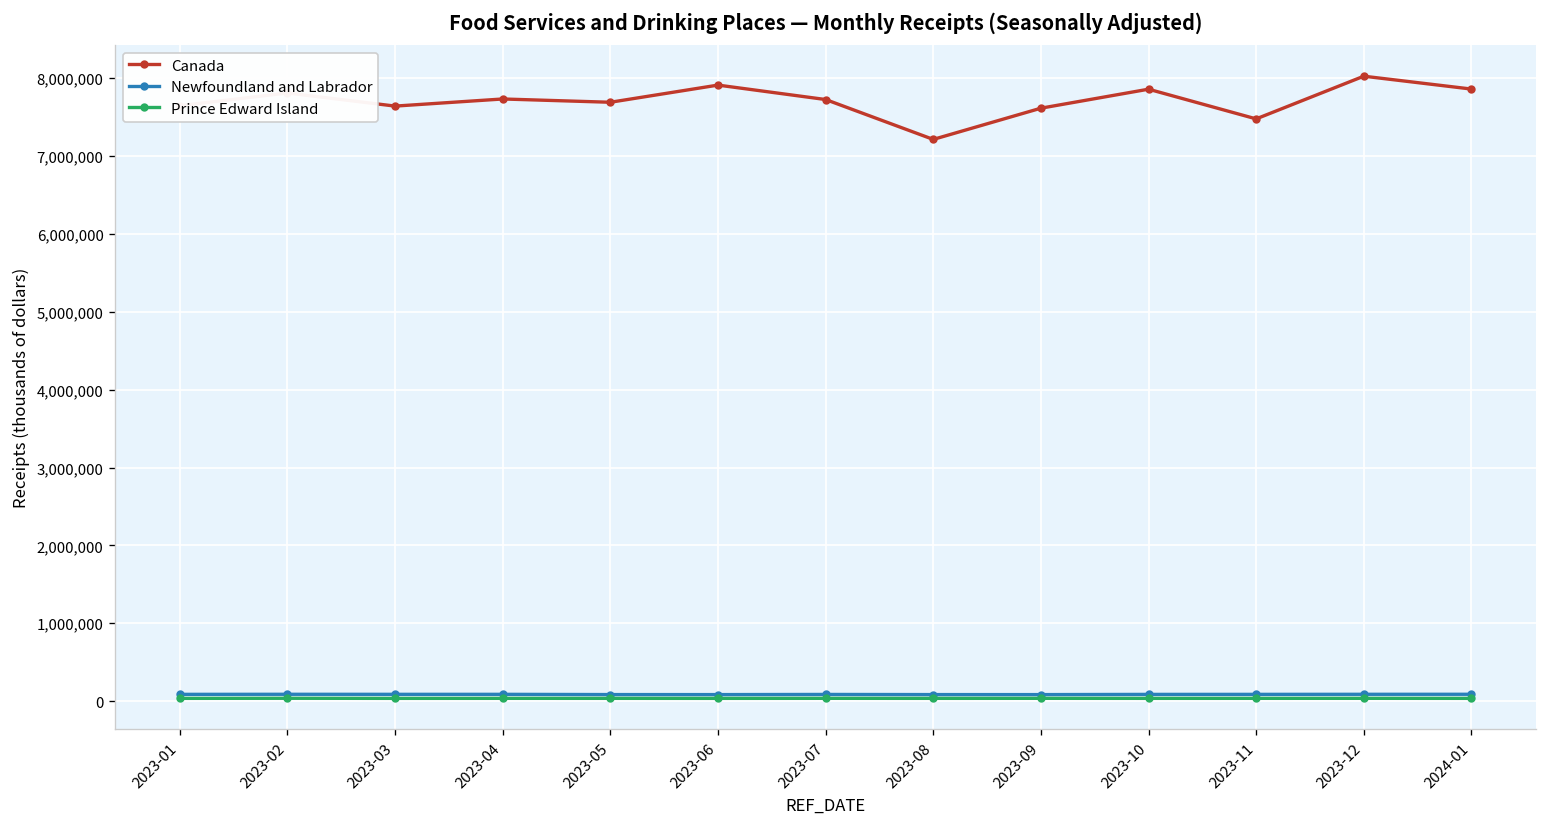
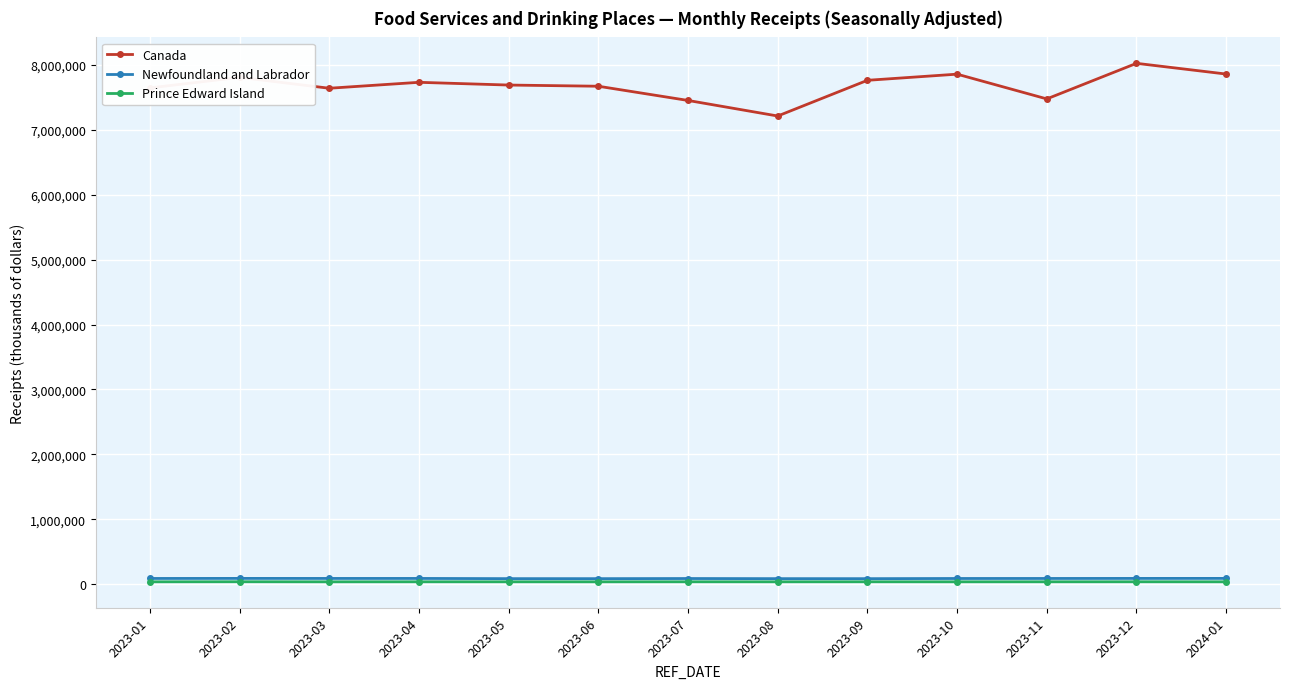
Canada, 2023-06: 7,900,000 -> 7,700,000
Canada, 2023-07: 7,700,000 -> 7,500,000
Canada, 2023-09: 7,600,000 -> 7,800,000
